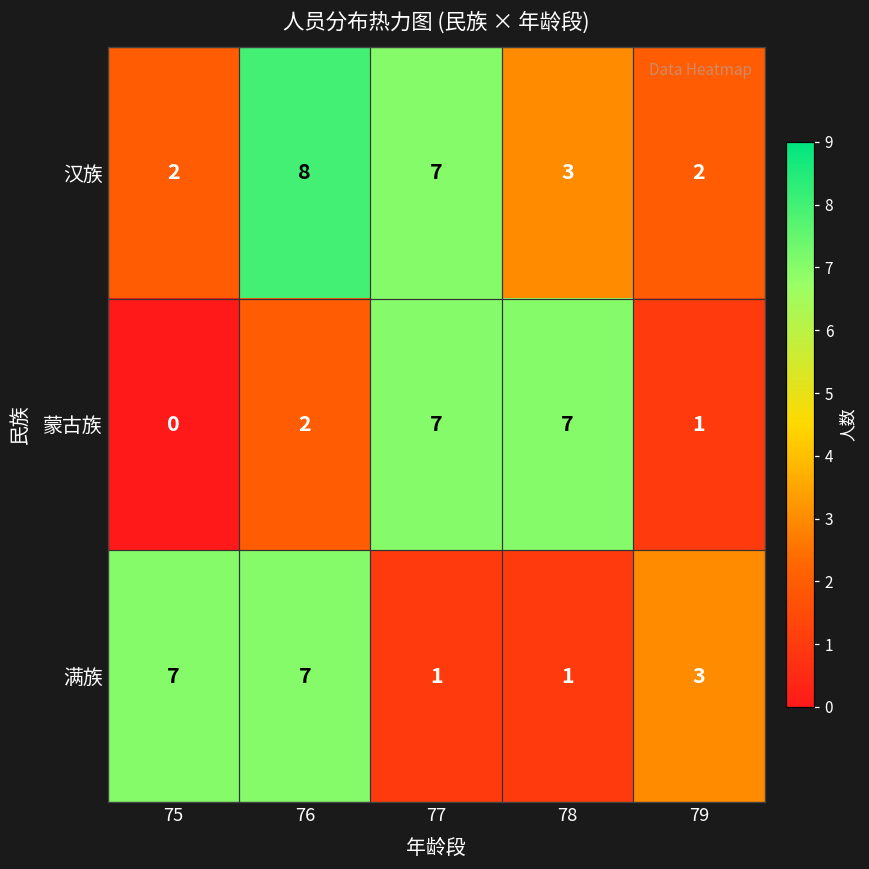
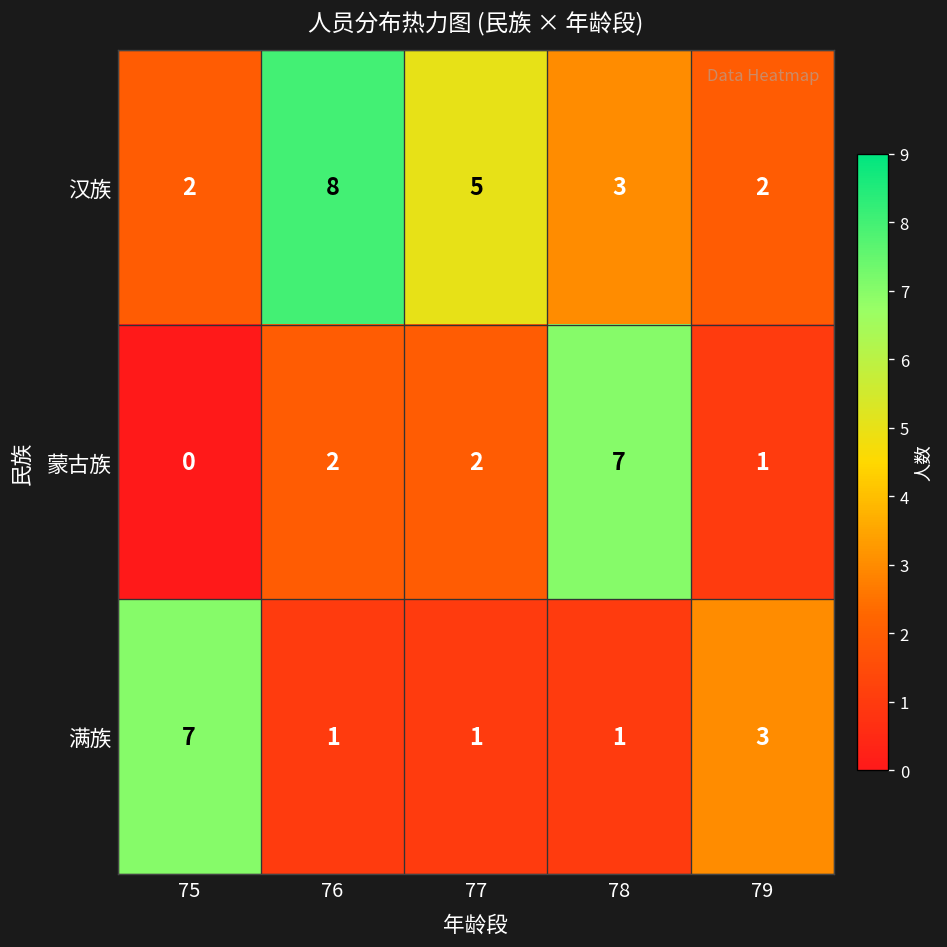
汉族, 77: 7 -> 5
蒙古族, 77: 7 -> 2
满族, 76: 7 -> 1
